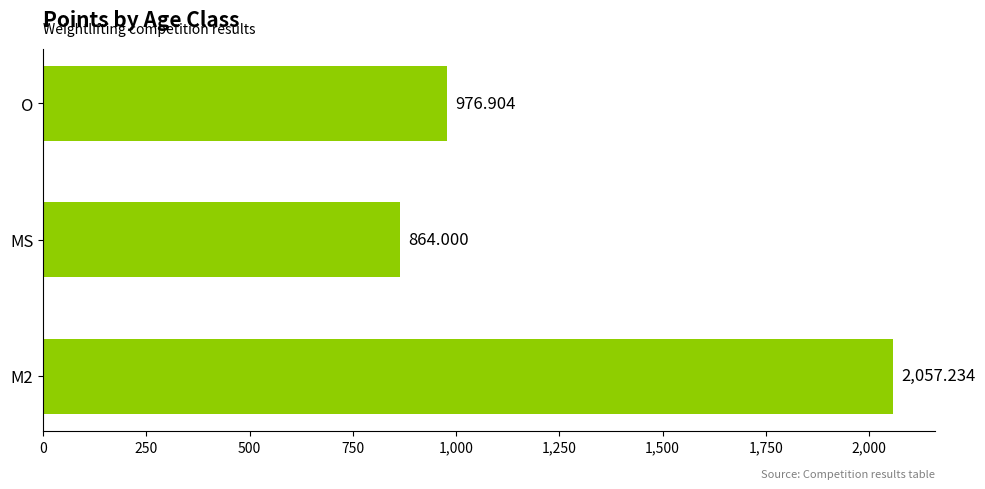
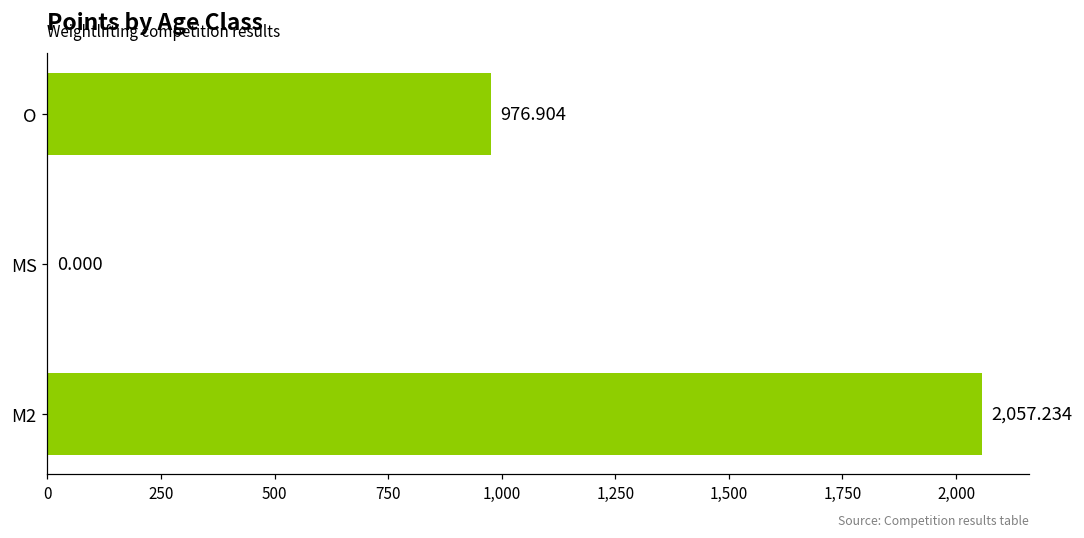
MS: 864.000 -> 0.000
